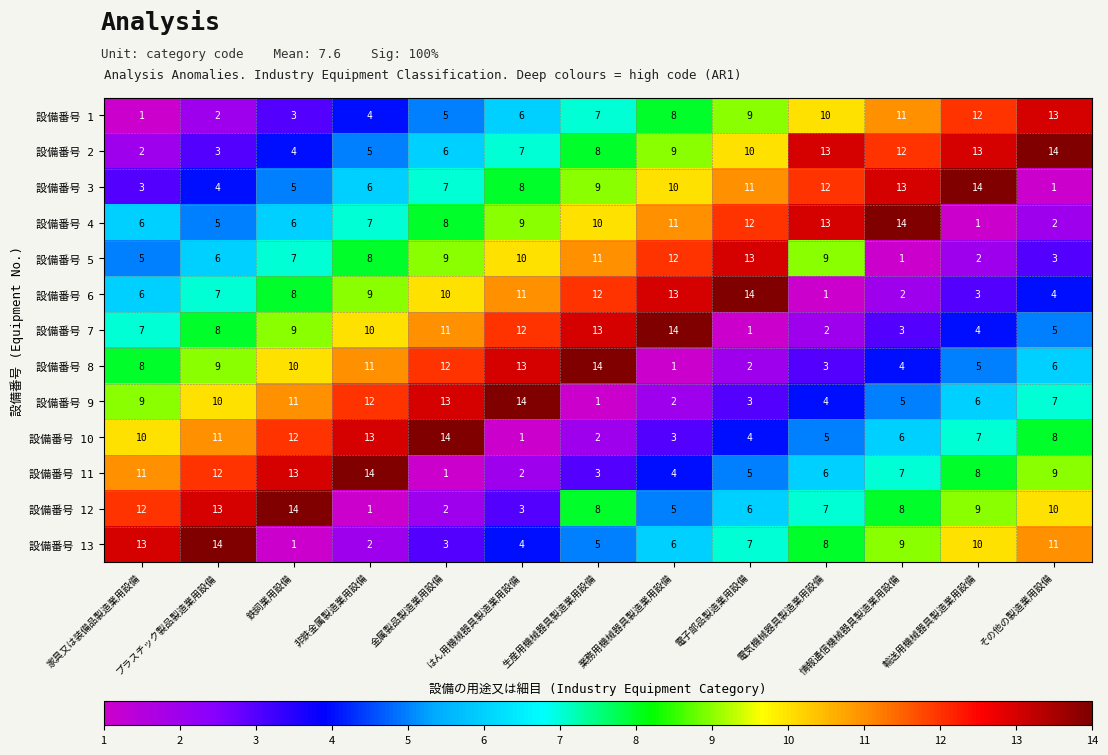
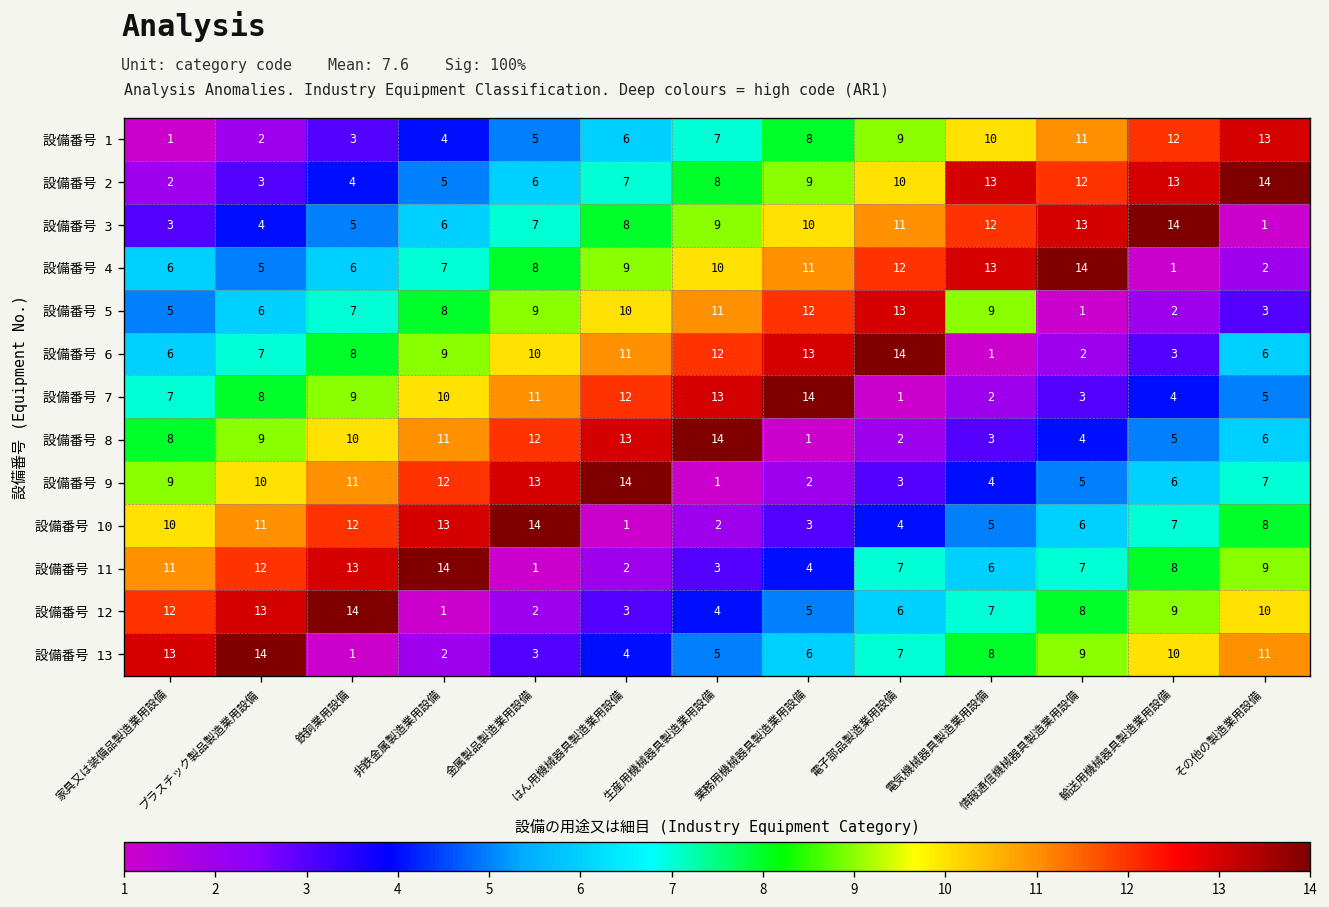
設備番号 6, その他の製造業用設備: 4 -> 6
設備番号 11, 電子部品製造業用設備: 5 -> 7
設備番号 12, 生産用機械器具製造業用設備: 8 -> 4
